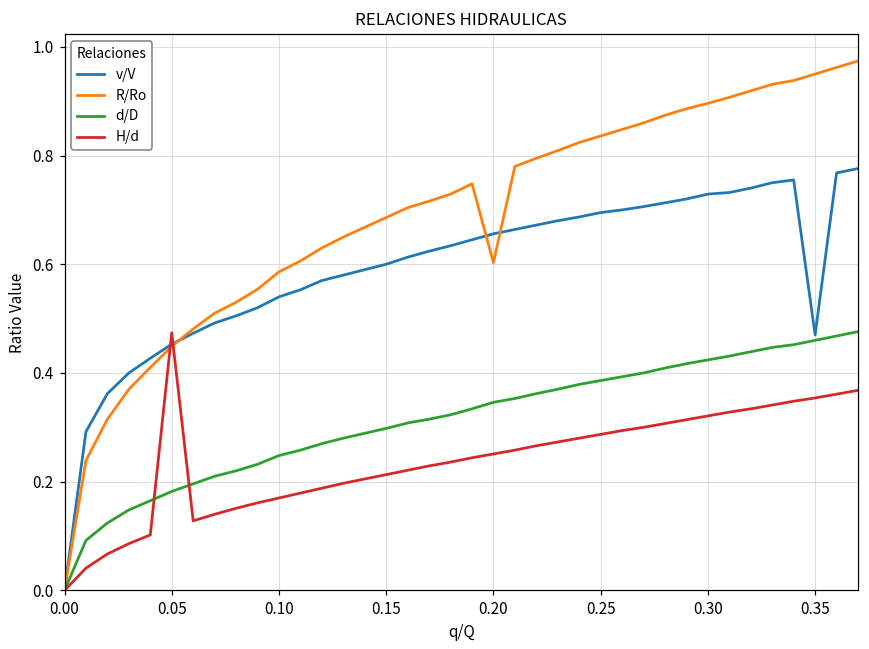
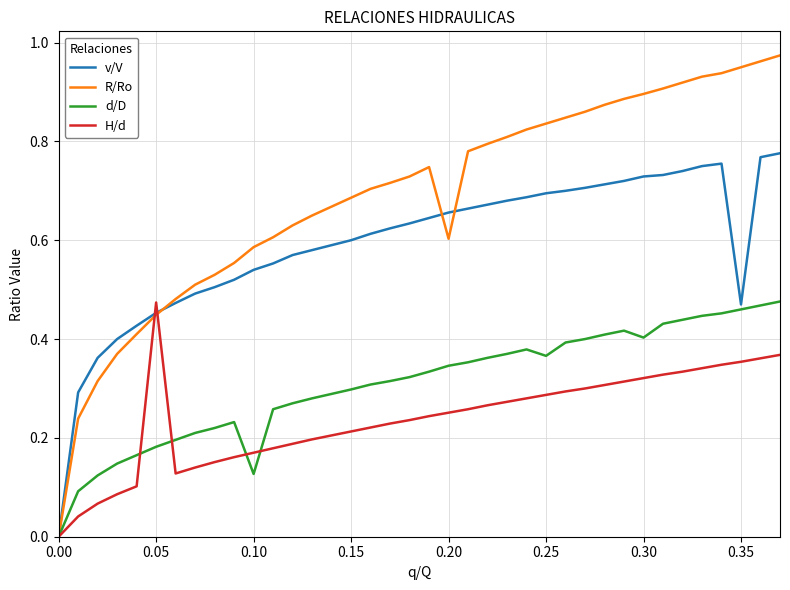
d/D, 0.10: 0.25 -> 0.13
d/D, 0.25: 0.39 -> 0.37
d/D, 0.30: 0.42 -> 0.40
